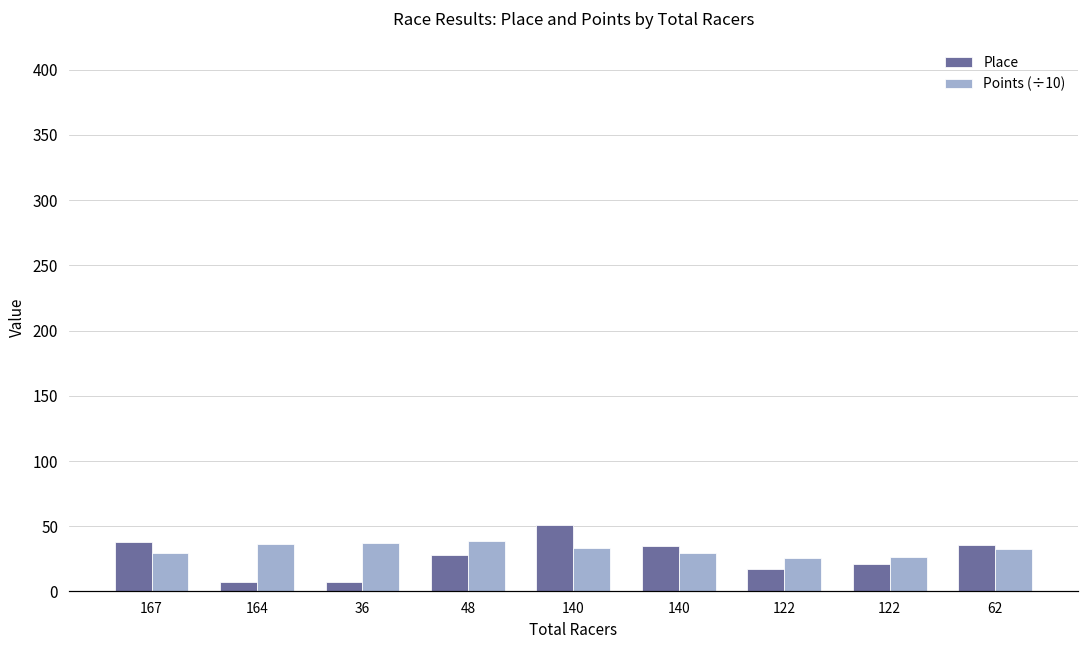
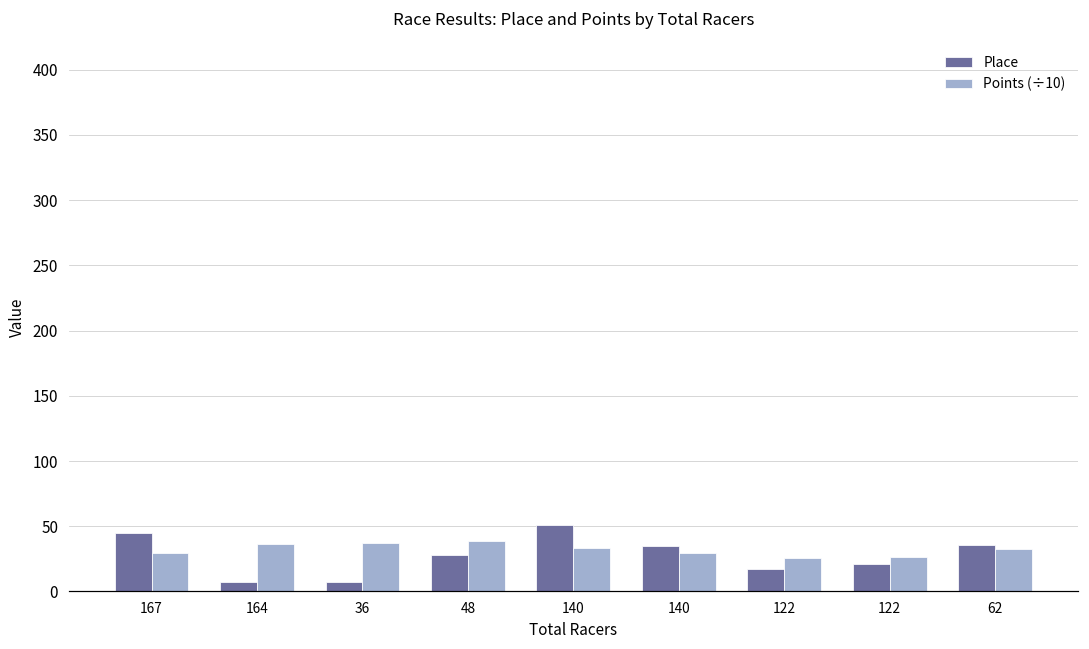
Place, 167: 38 -> 45
